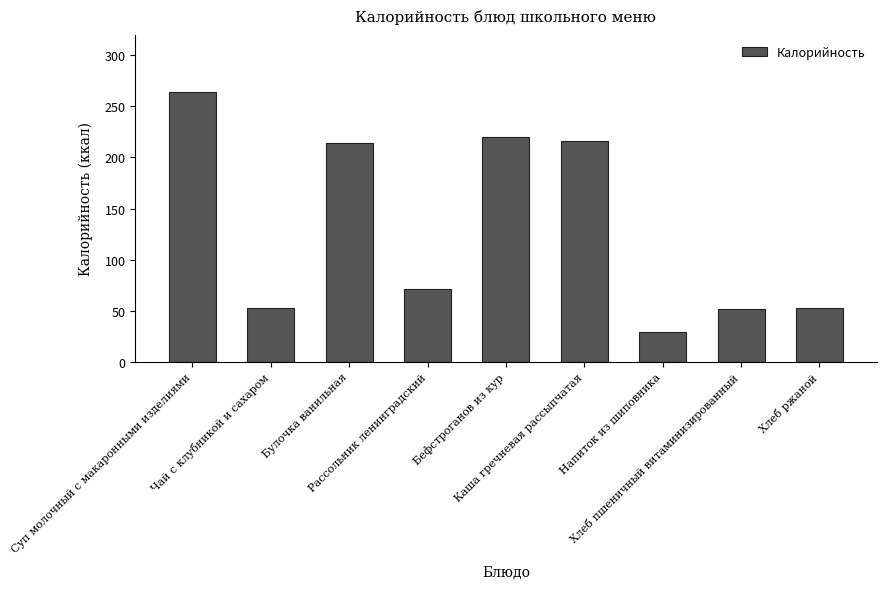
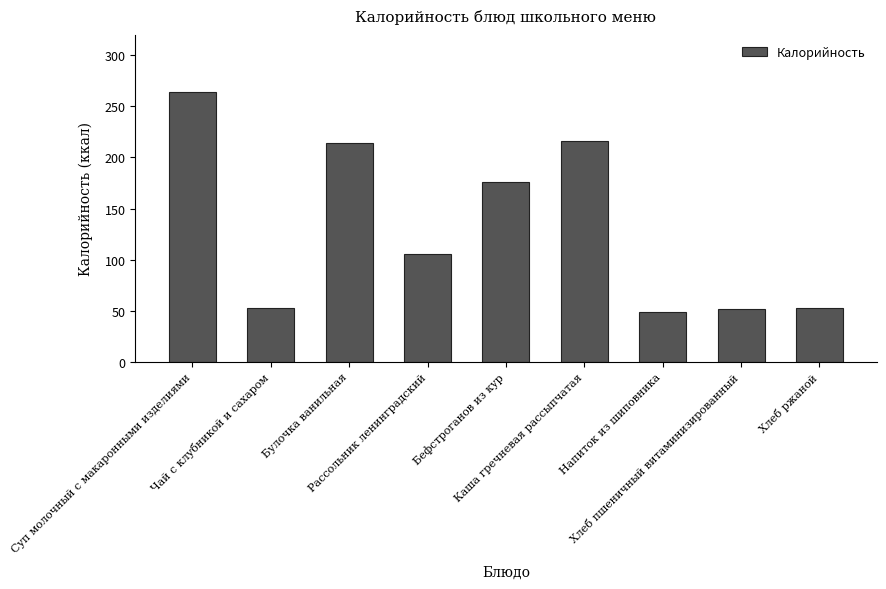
Рассольник ленинградский: 72 -> 105
Бефстроганов из кур: 220 -> 176
Напиток из шиповника: 29 -> 48
